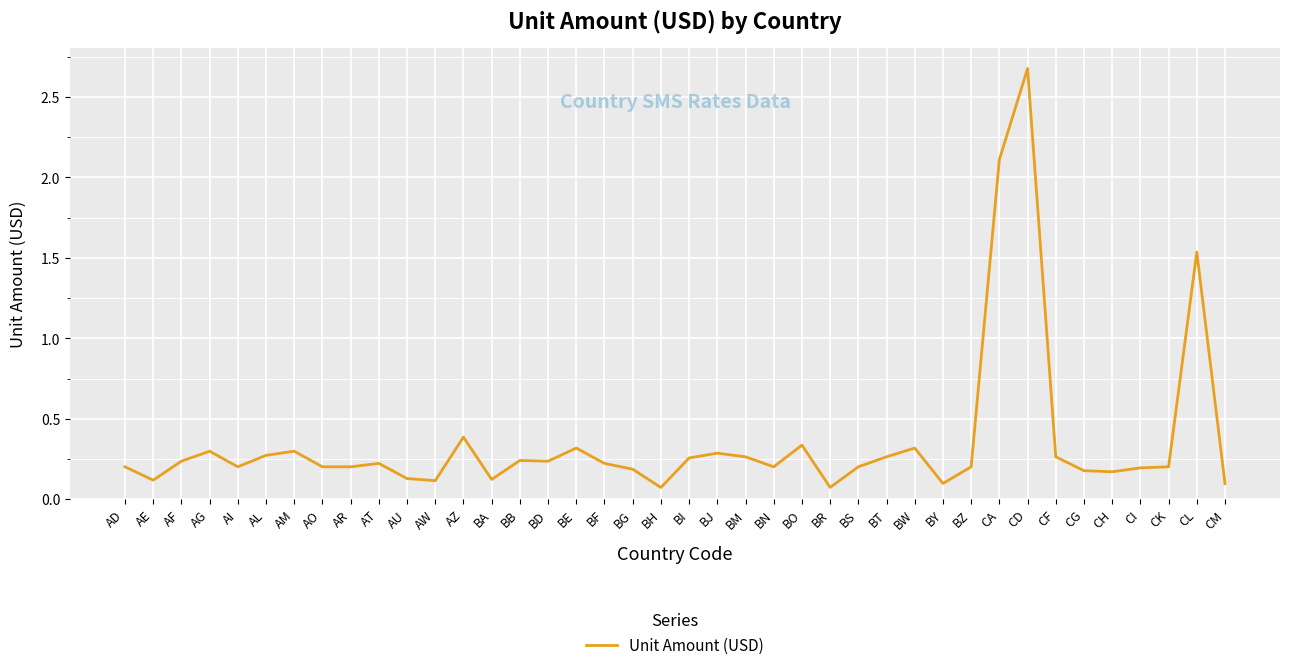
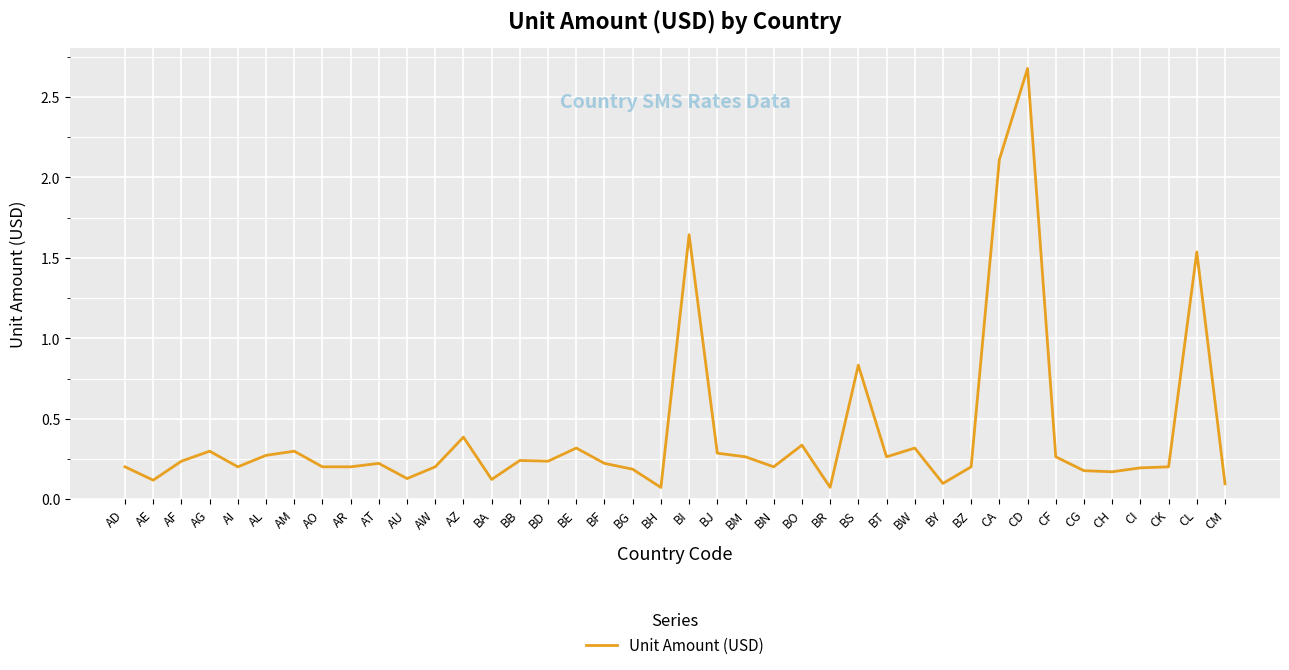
AW: 0.12 -> 0.20
BI: 0.26 -> 1.64
BS: 0.20 -> 0.83
